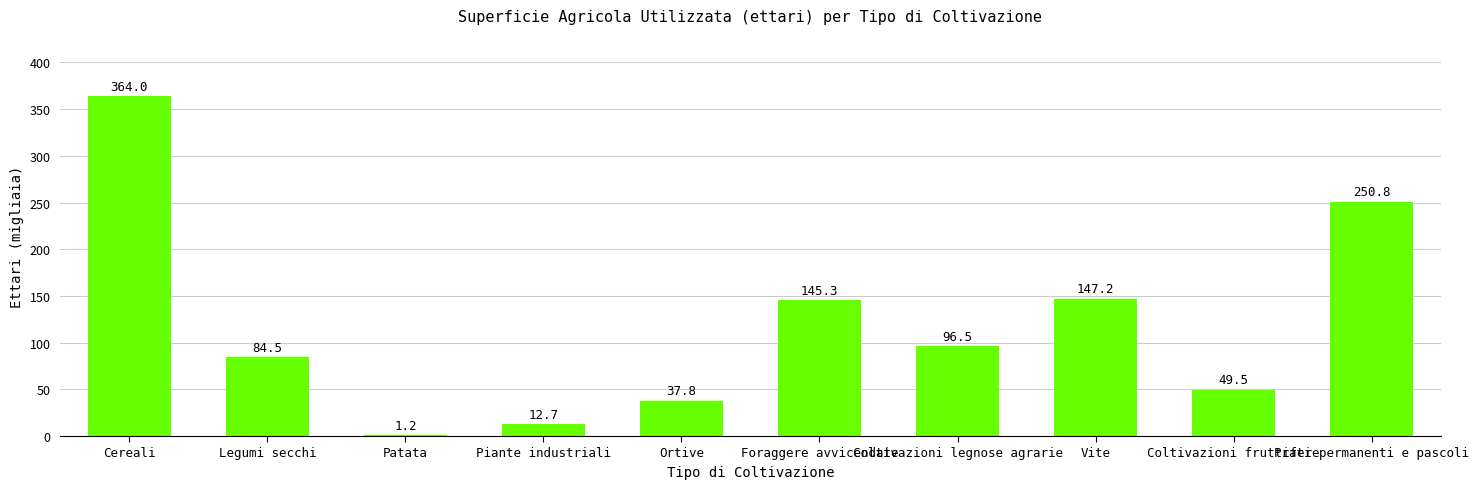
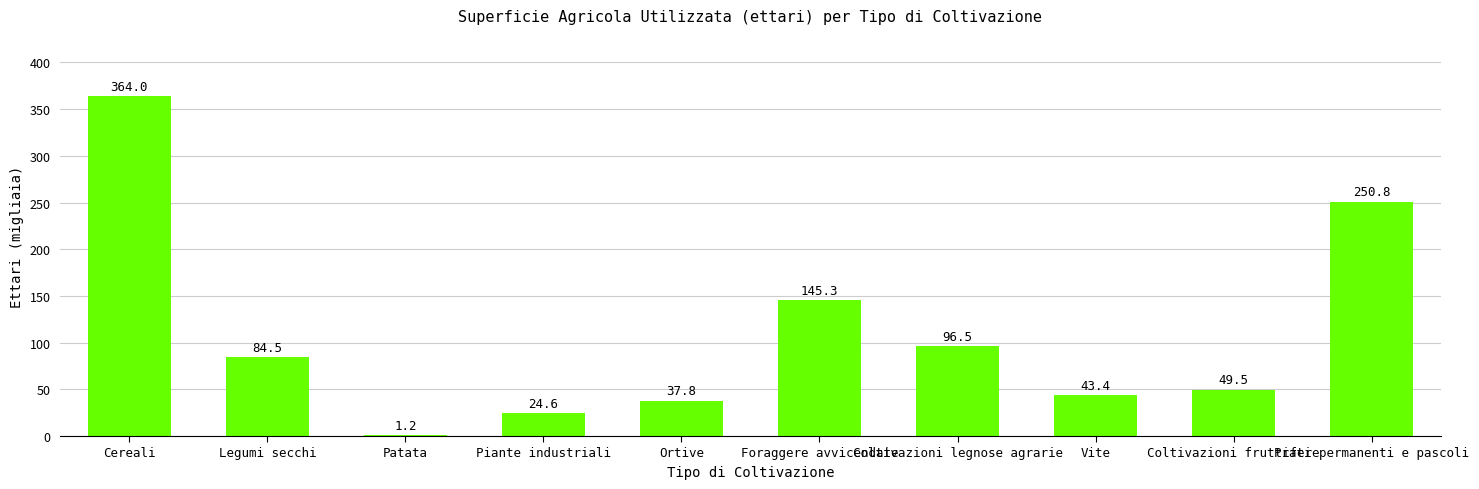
Piante industriali: 12.7 -> 24.6
Vite: 147.2 -> 43.4
